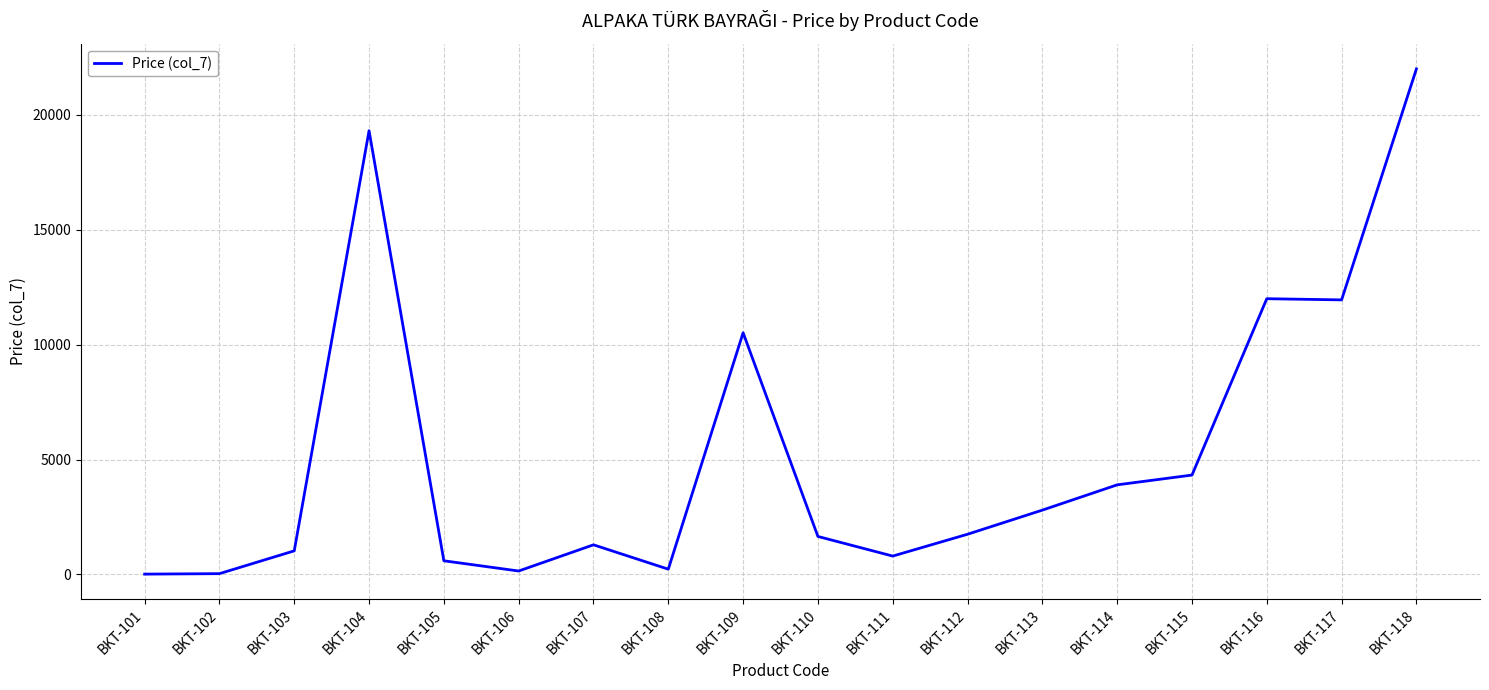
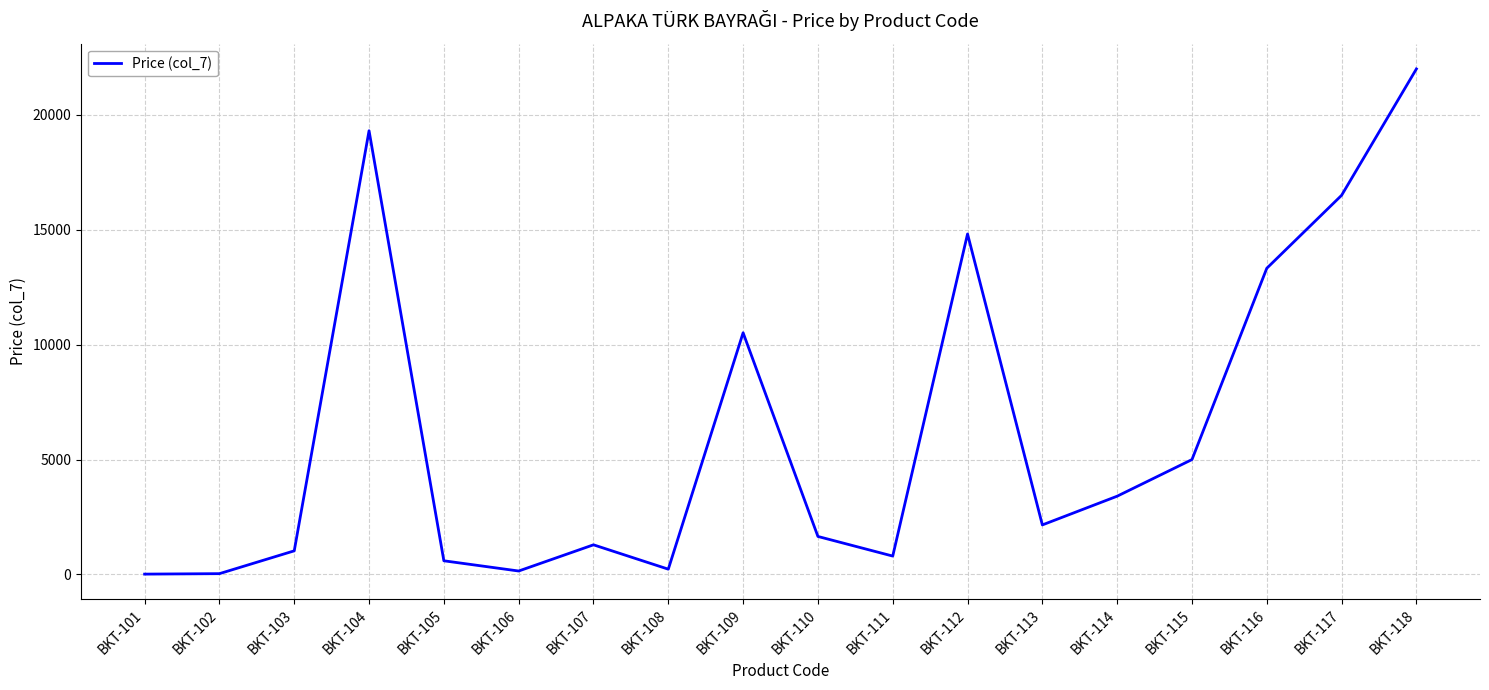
BKT-112: 1800 -> 14800
BKT-113: 2800 -> 2200
BKT-114: 3900 -> 3400
BKT-115: 4300 -> 5000
BKT-116: 12000 -> 13300
BKT-117: 11900 -> 16500
